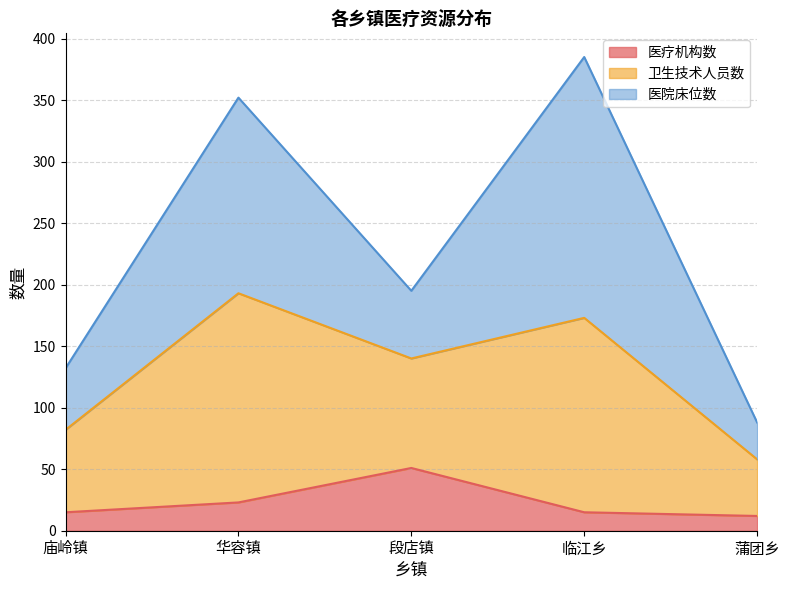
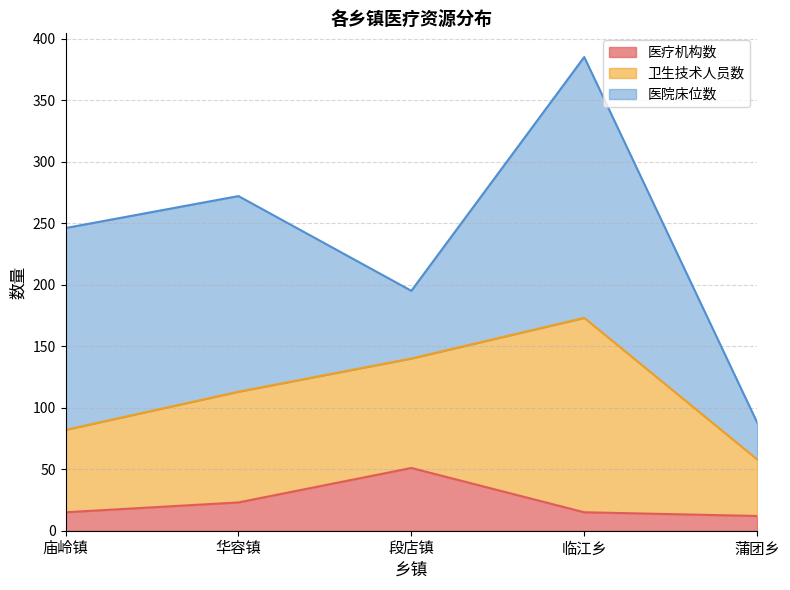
医院床位数, 庙岭镇: 50 -> 164
卫生技术人员数, 华容镇: 170 -> 90
